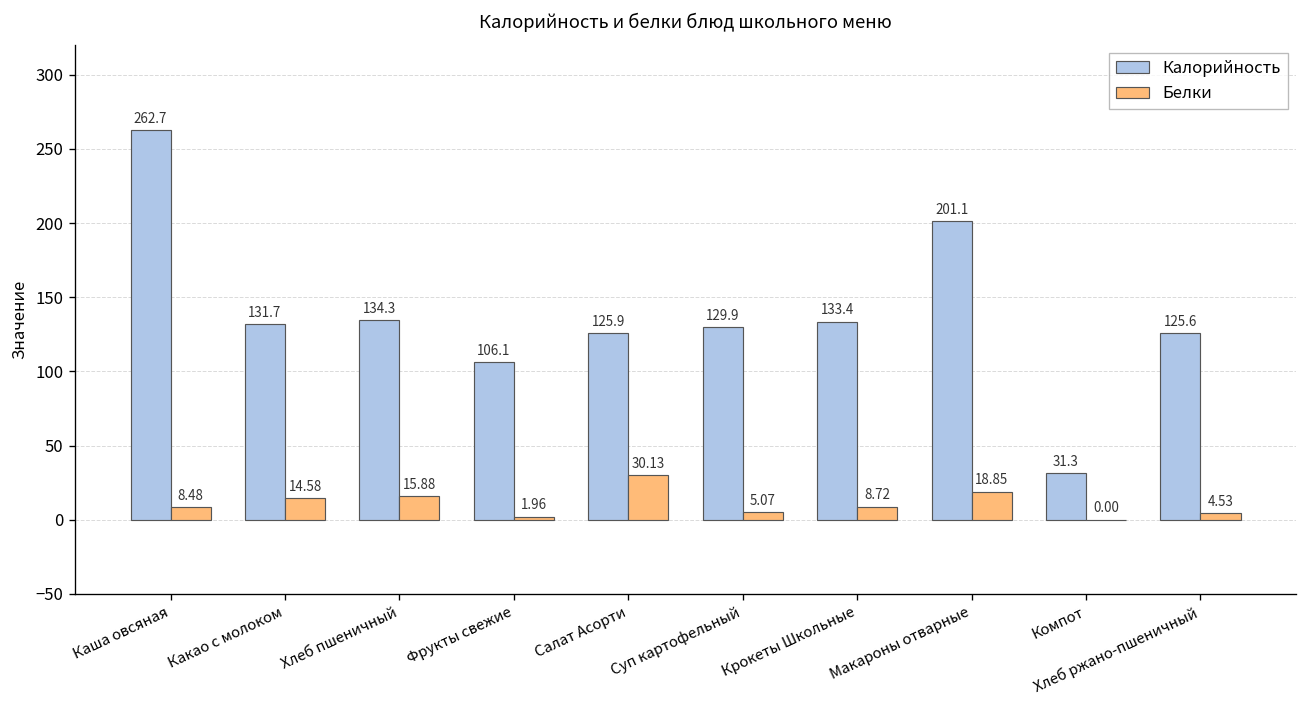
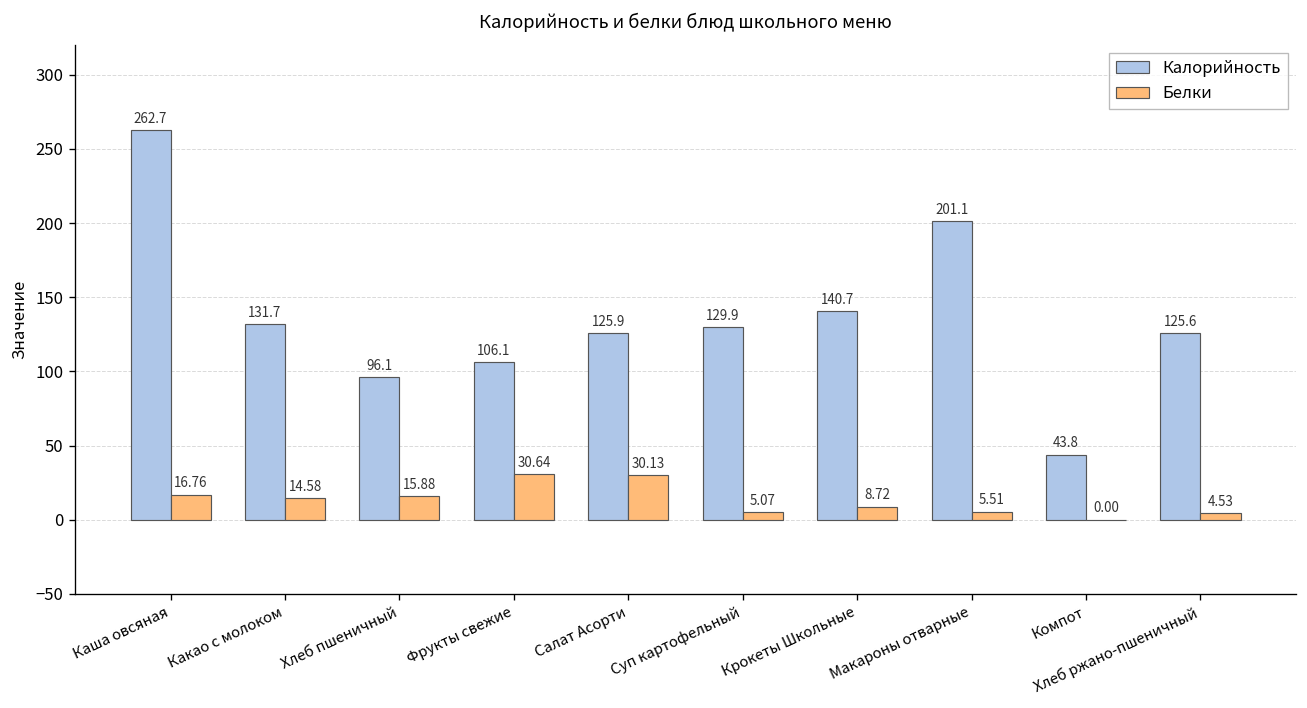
Белки, Каша овсяная: 8.48 -> 16.76
Калорийность, Хлеб пшеничный: 134.3 -> 96.1
Белки, Фрукты свежие: 1.96 -> 30.64
Калорийность, Крокеты Школьные: 133.4 -> 140.7
Белки, Макароны отварные: 18.85 -> 5.51
Калорийность, Компот: 31.3 -> 43.8
